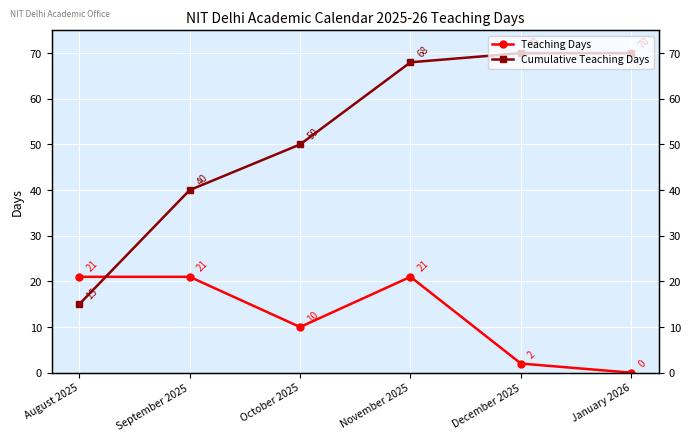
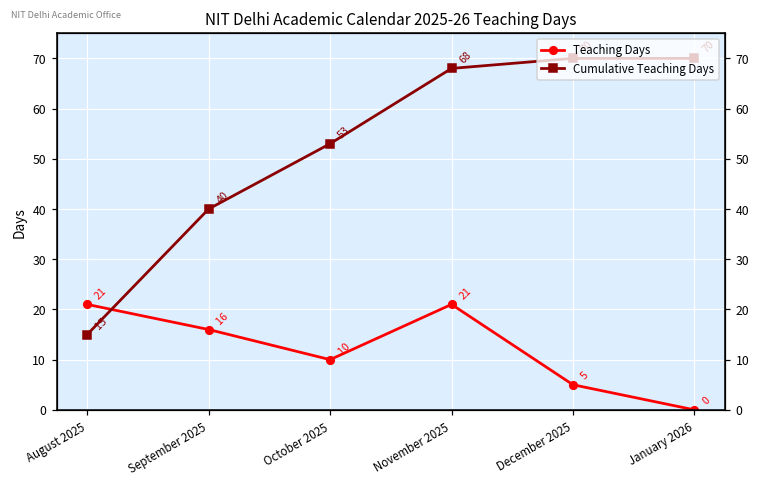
Teaching Days, September 2025: 21 -> 16
Cumulative Teaching Days, October 2025: 50 -> 53
Teaching Days, December 2025: 2 -> 5
